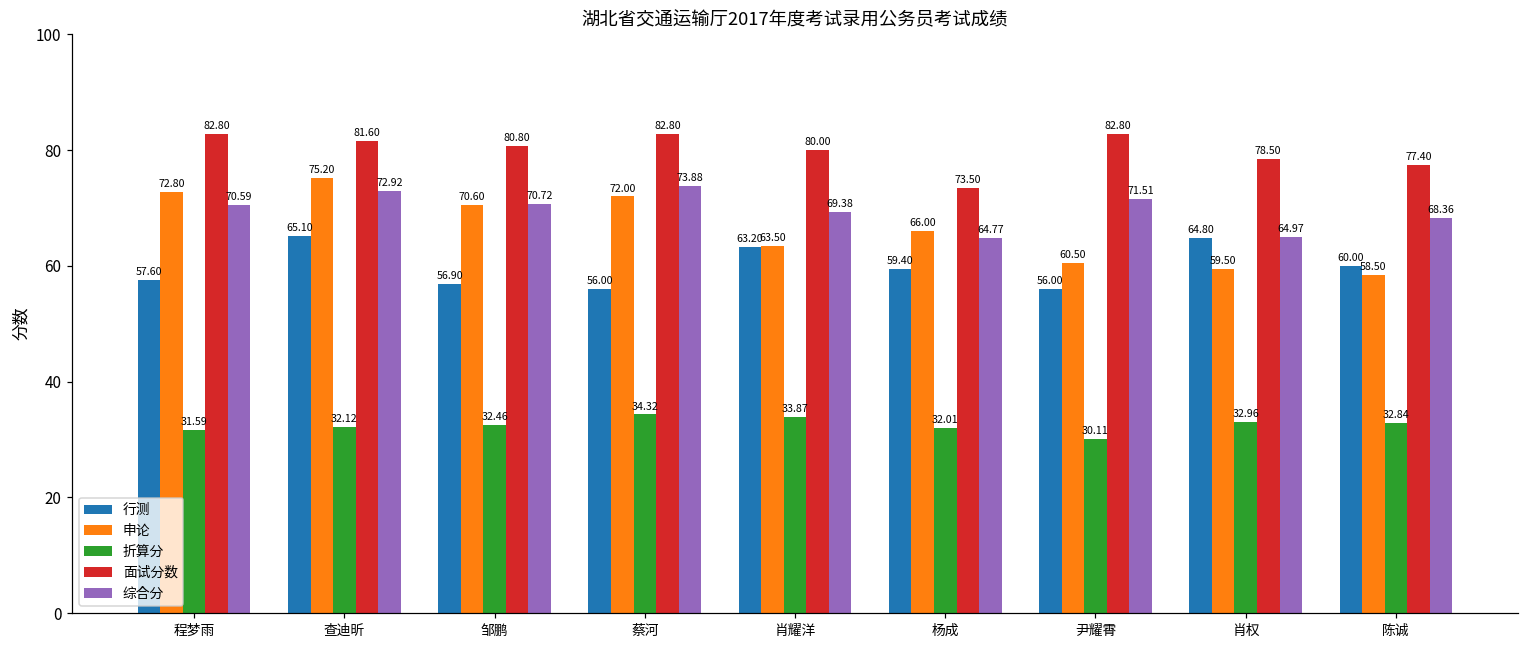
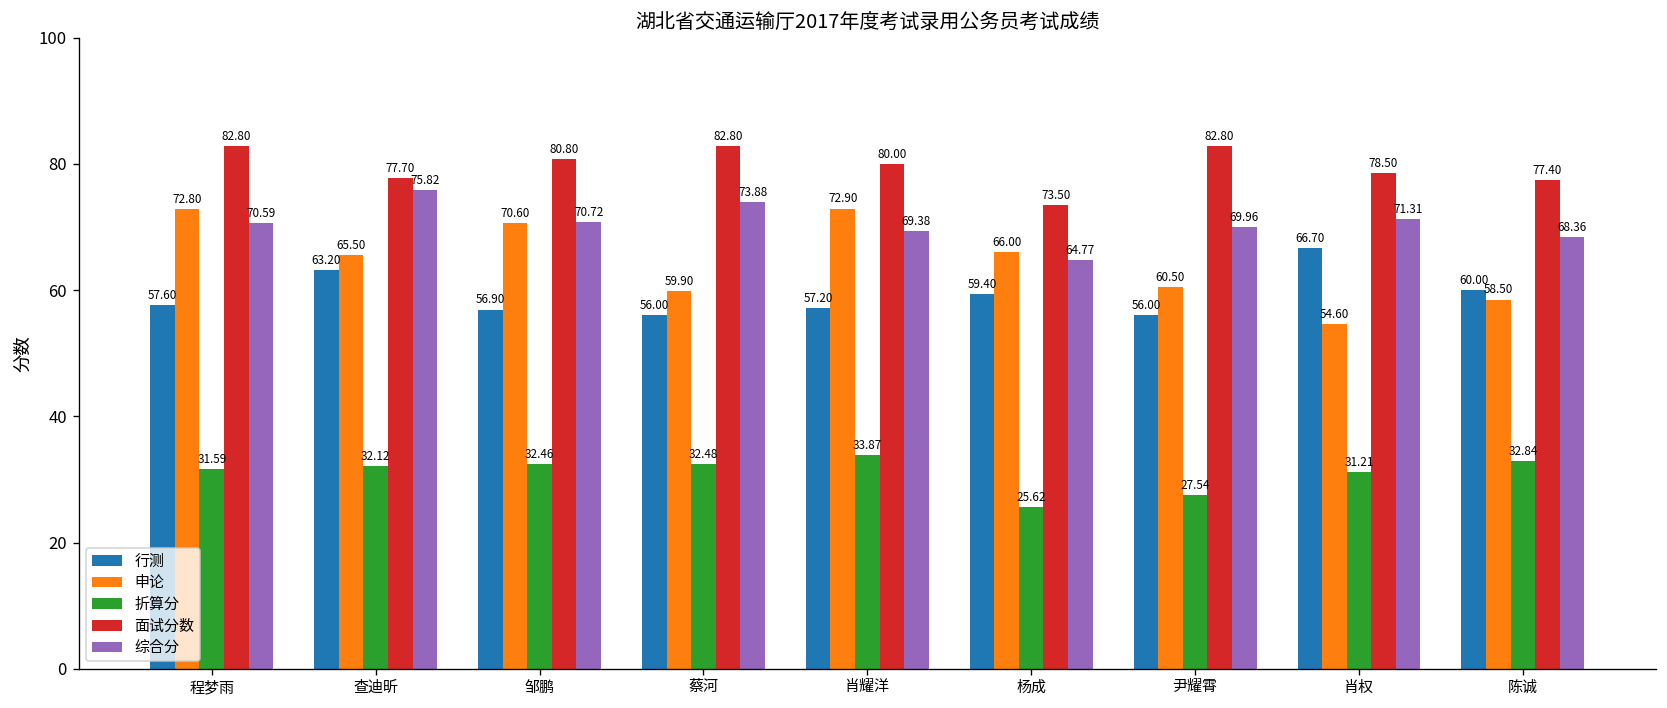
行测, 查迪昕: 65.10 -> 63.20
申论, 查迪昕: 75.20 -> 65.50
面试分数, 查迪昕: 81.60 -> 77.70
综合分, 查迪昕: 72.92 -> 75.82
申论, 蔡河: 72.00 -> 59.90
折算分, 蔡河: 34.32 -> 32.48
行测, 肖耀洋: 63.20 -> 57.20
申论, 肖耀洋: 63.50 -> 72.90
折算分, 杨成: 32.01 -> 25.62
折算分, 尹耀霄: 30.11 -> 27.54
综合分, 尹耀霄: 71.51 -> 69.96
行测, 肖权: 64.80 -> 66.70
申论, 肖权: 59.50 -> 54.60
折算分, 肖权: 32.96 -> 31.21
综合分, 肖权: 64.97 -> 71.31
